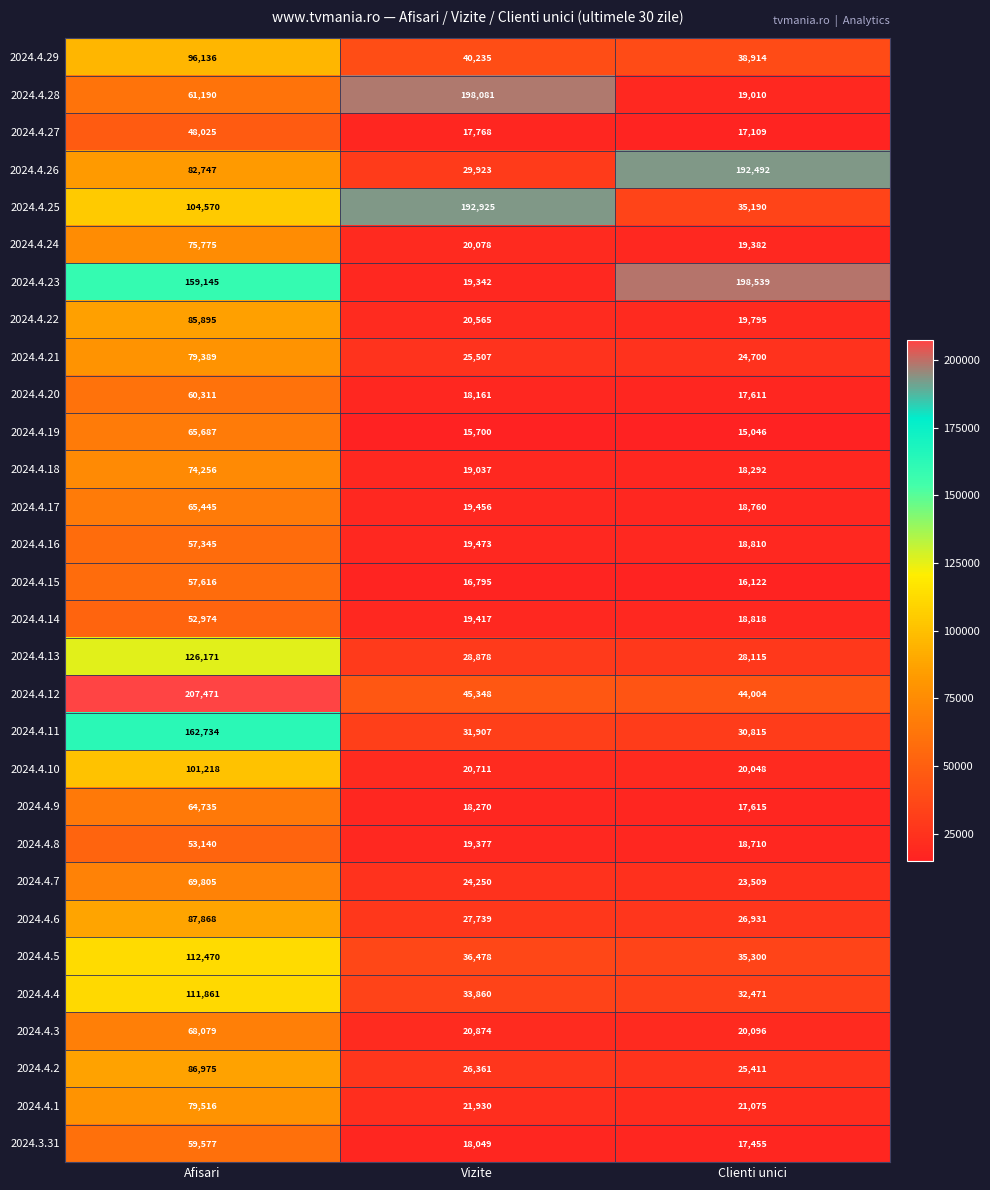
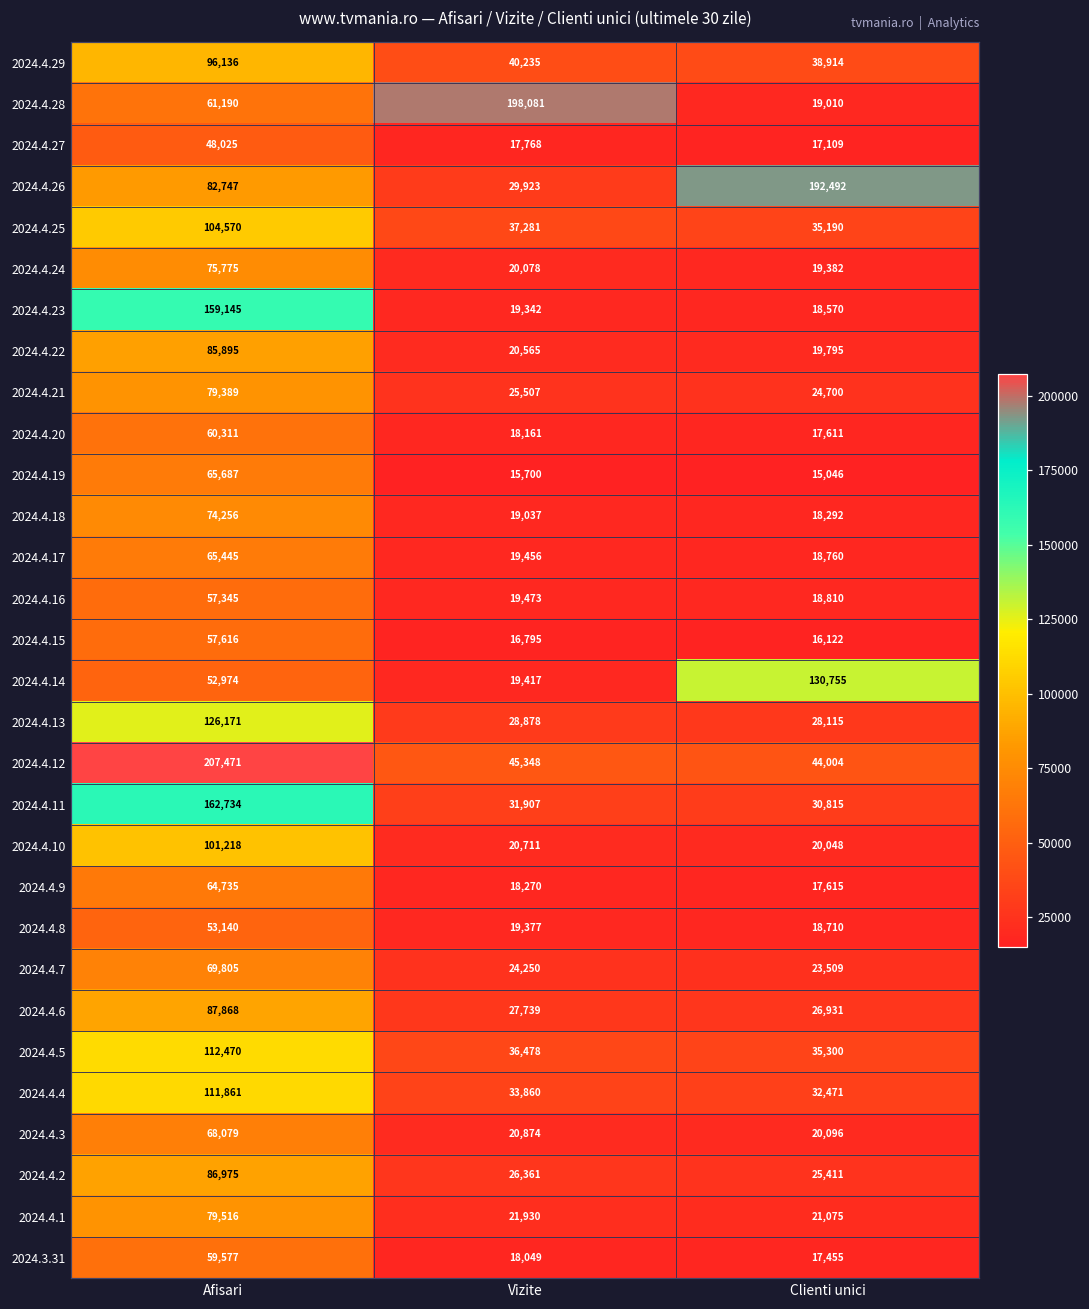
2024.4.25, Vizite: 192,925 -> 37,281
2024.4.23, Clienti unici: 198,539 -> 18,570
2024.4.14, Clienti unici: 18,818 -> 130,755
